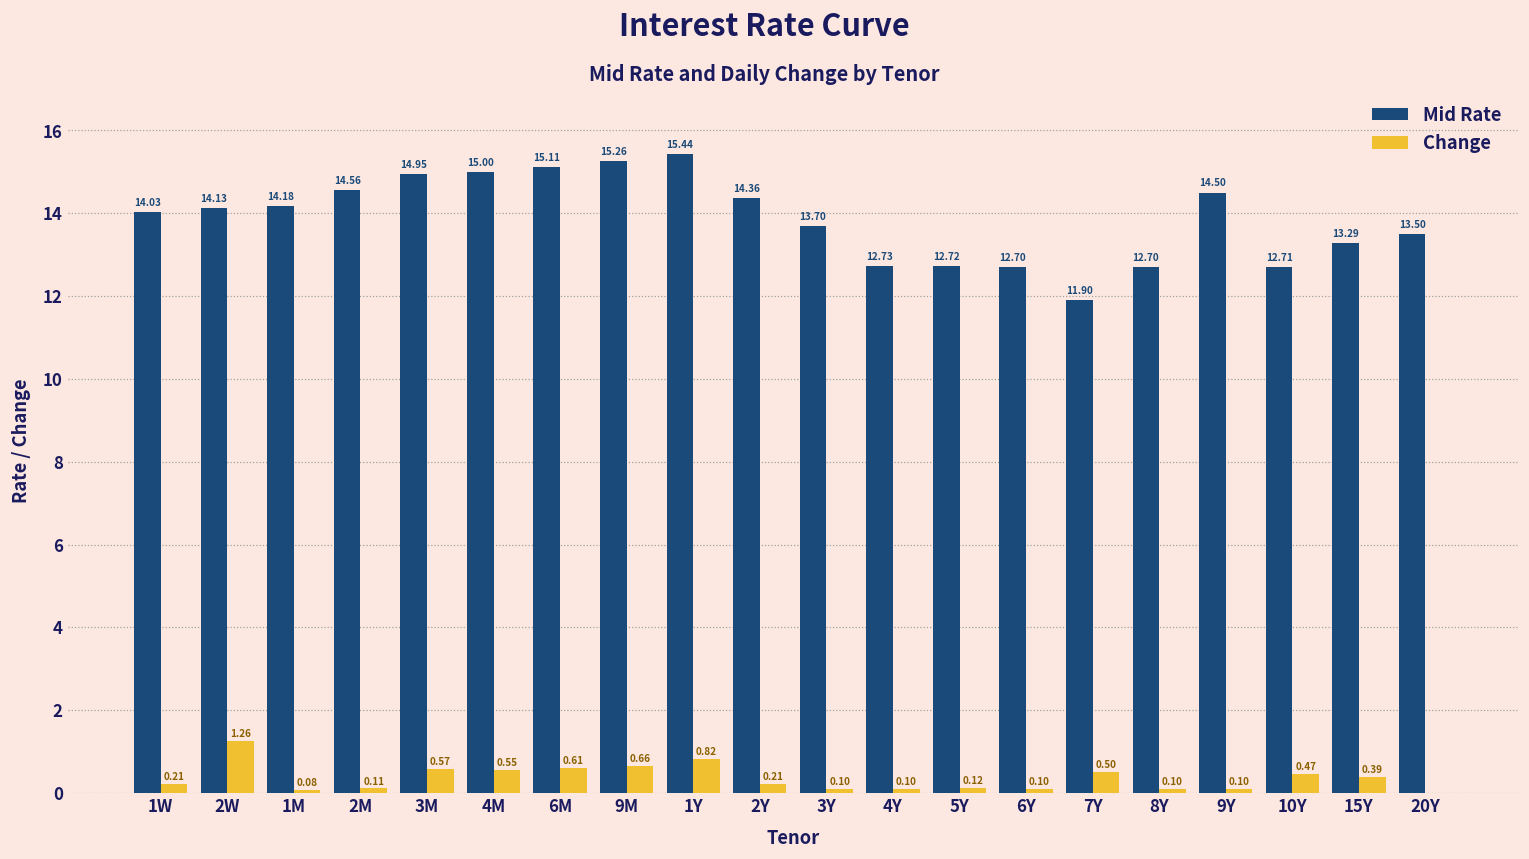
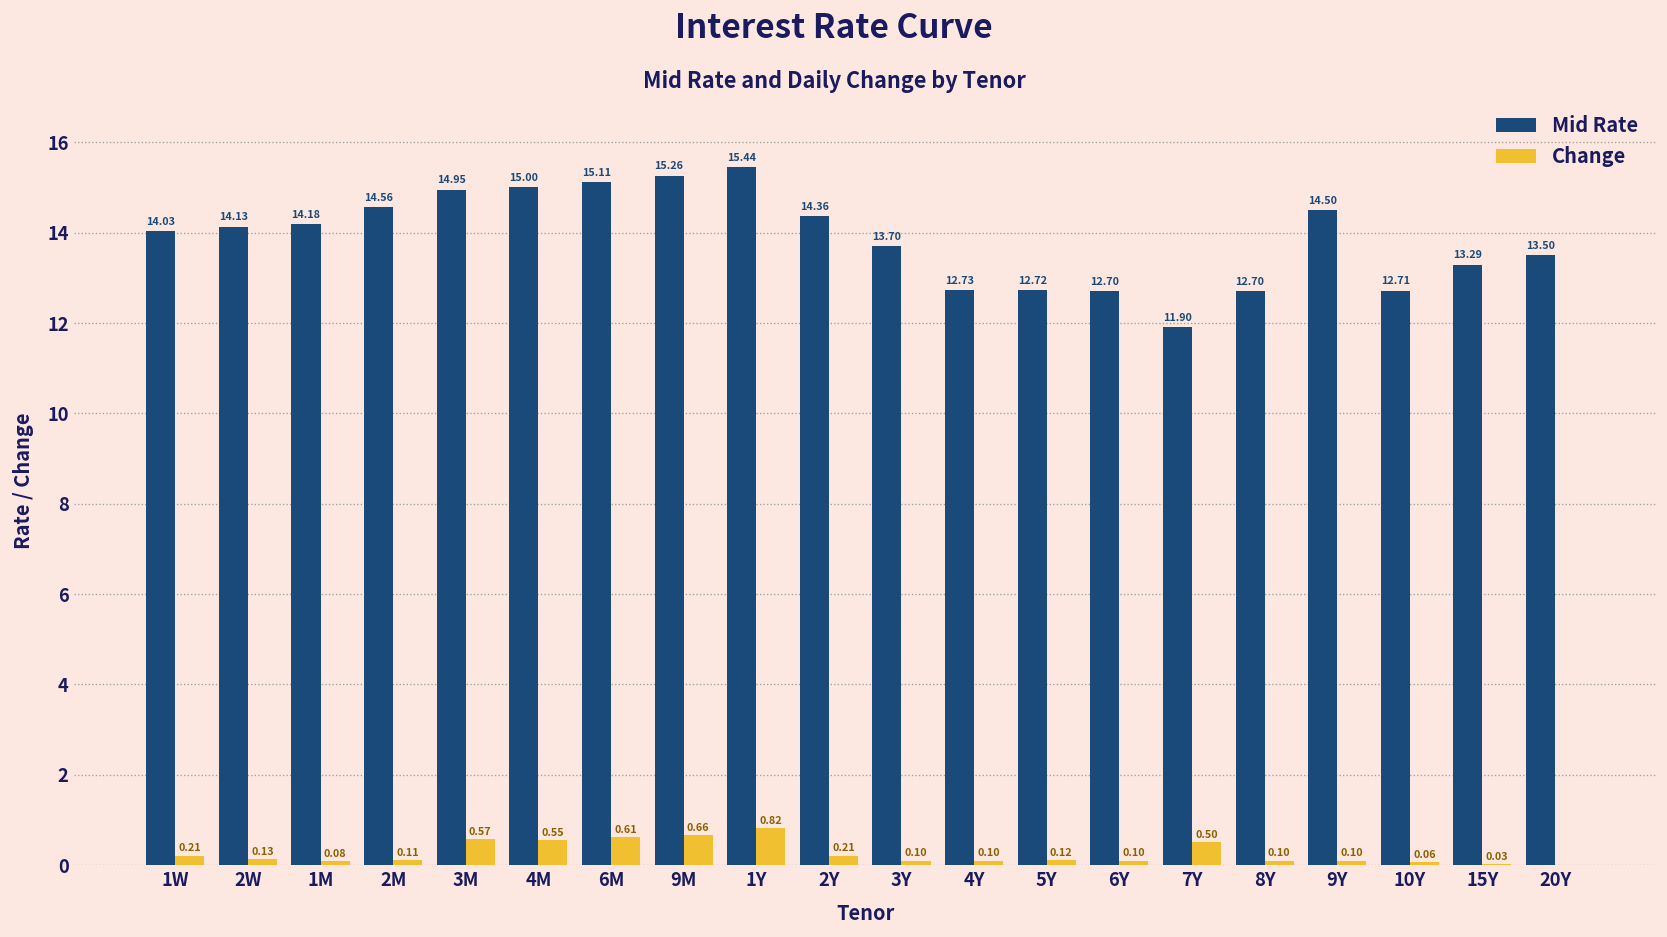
Change, 2W: 1.26 -> 0.13
Change, 10Y: 0.47 -> 0.06
Change, 15Y: 0.39 -> 0.03
